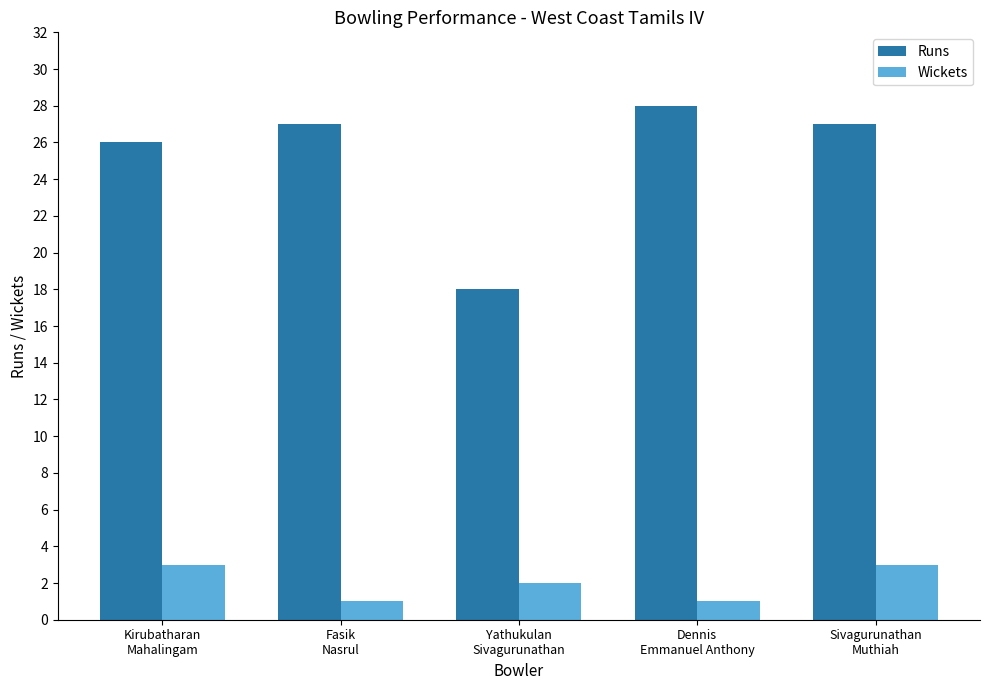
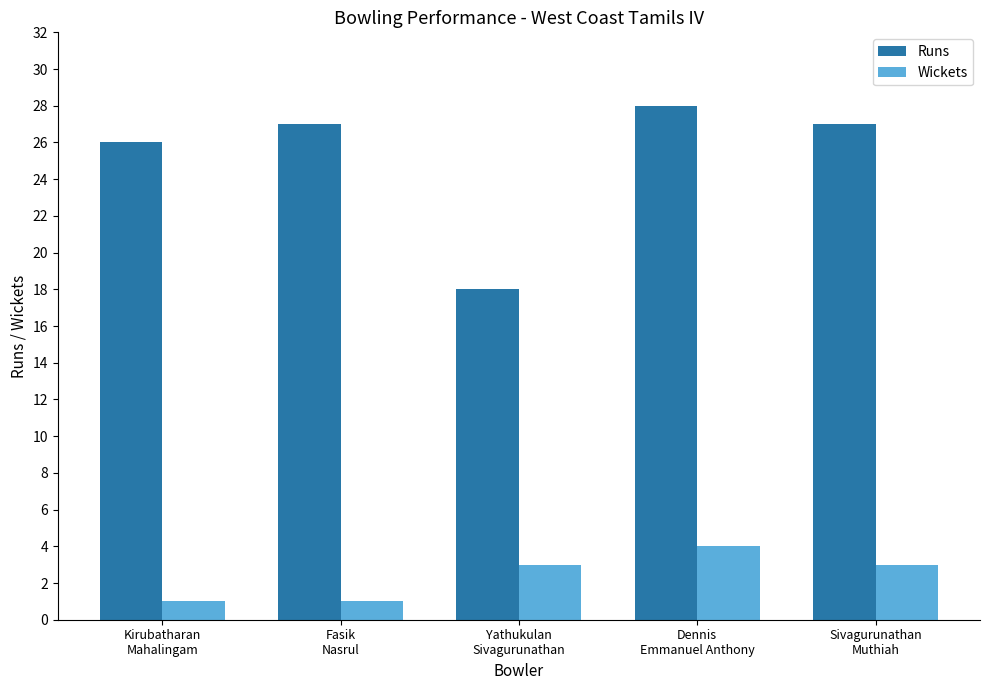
Wickets, Kirubatharan Mahalingam: 3 -> 1
Wickets, Yathukulan Sivagurunathan: 2 -> 3
Wickets, Dennis Emmanuel Anthony: 1 -> 4
